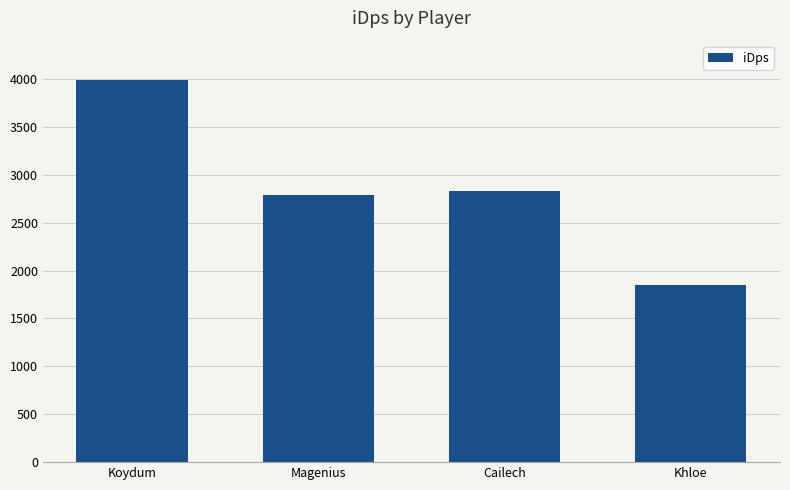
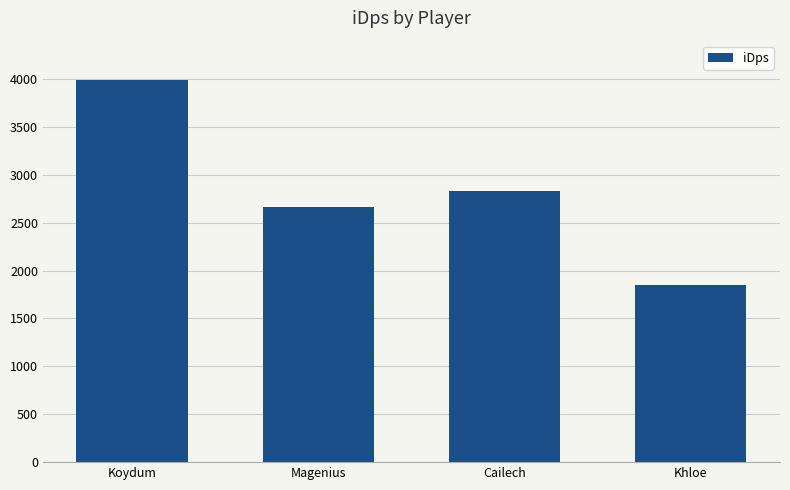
Magenius: 2800 -> 2700
